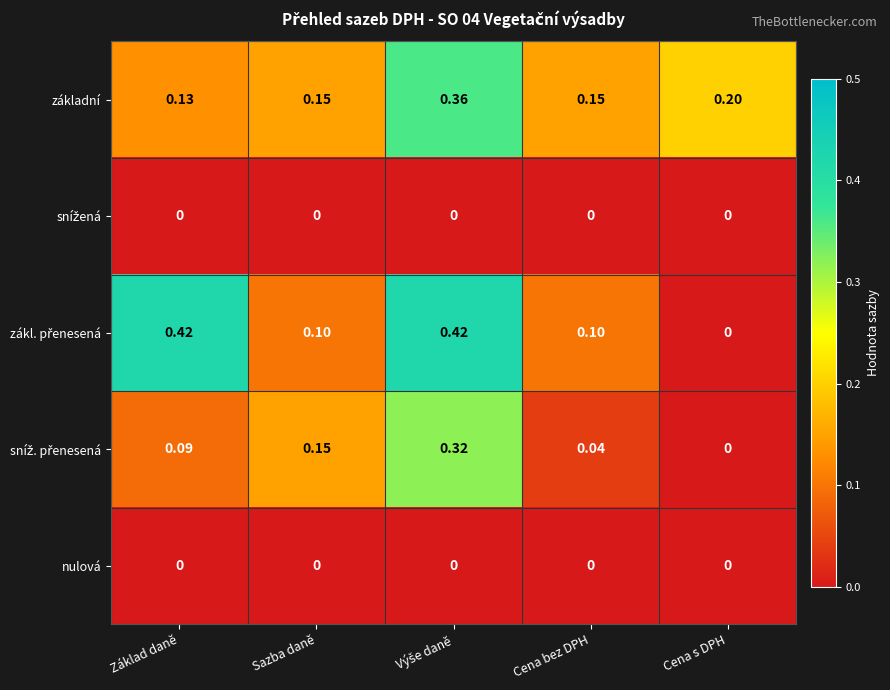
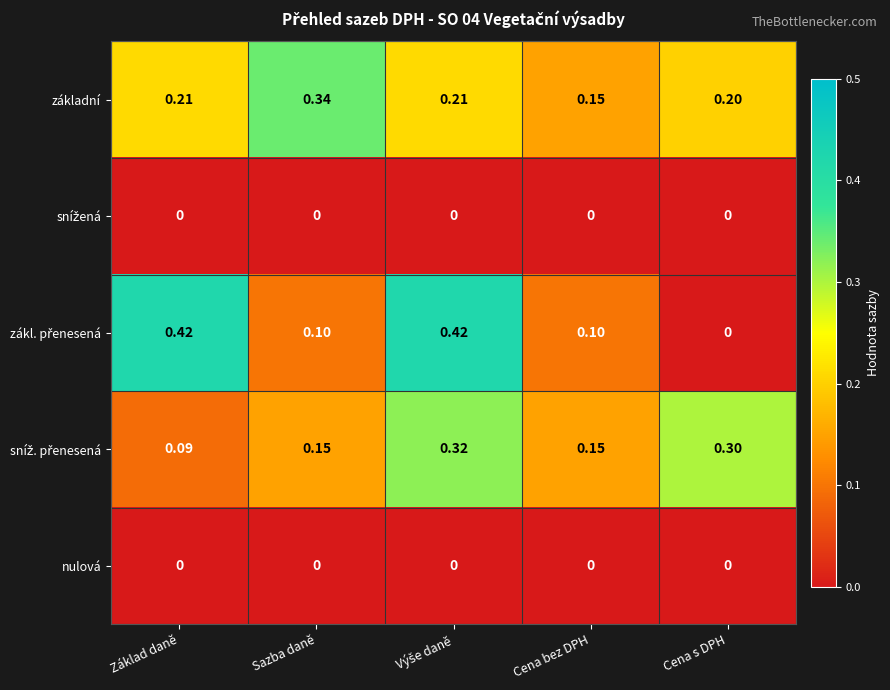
základní, Základ daně: 0.13 -> 0.21
základní, Sazba daně: 0.15 -> 0.34
základní, Výše daně: 0.36 -> 0.21
sníž. přenesená, Cena bez DPH: 0.04 -> 0.15
sníž. přenesená, Cena s DPH: 0 -> 0.30
